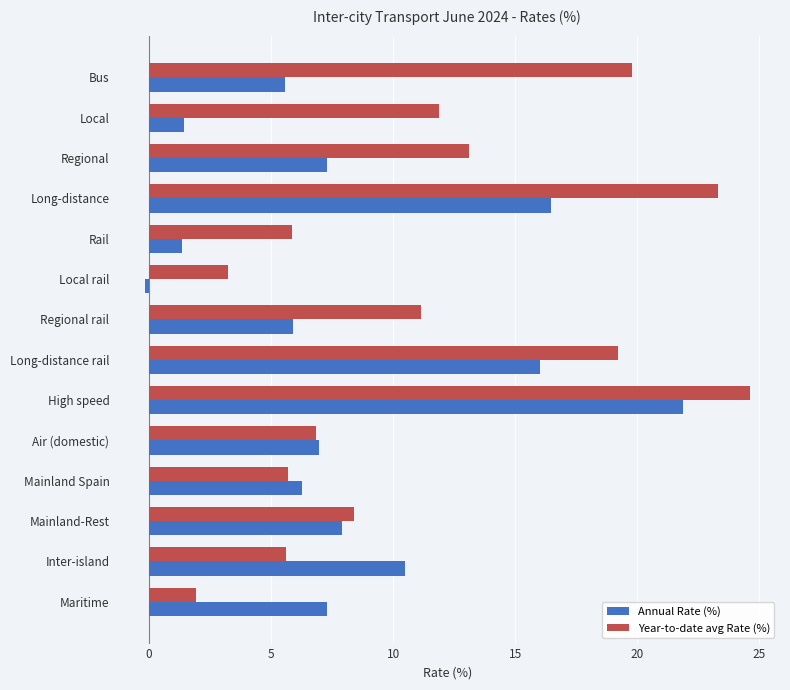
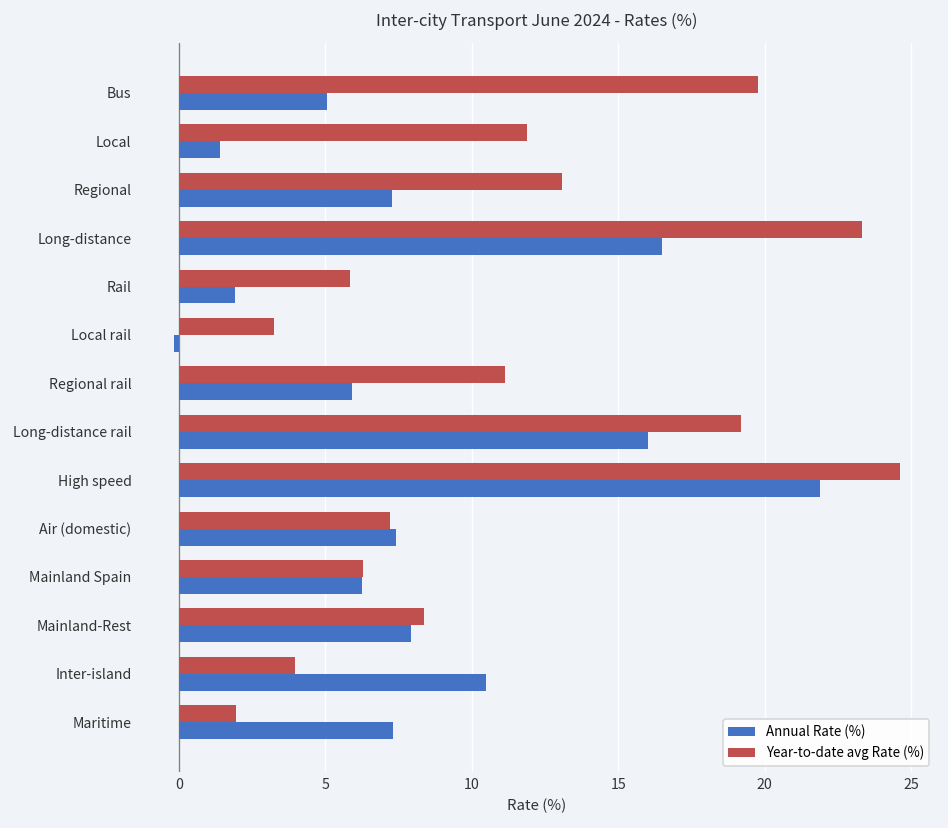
Annual Rate (%), Bus: 5.6 -> 5.1
Annual Rate (%), Rail: 1.3 -> 1.9
Year-to-date avg Rate (%), Air (domestic): 6.8 -> 7.2
Annual Rate (%), Air (domestic): 7.0 -> 7.4
Year-to-date avg Rate (%), Mainland Spain: 5.7 -> 6.3
Year-to-date avg Rate (%), Inter-island: 5.6 -> 4.0
